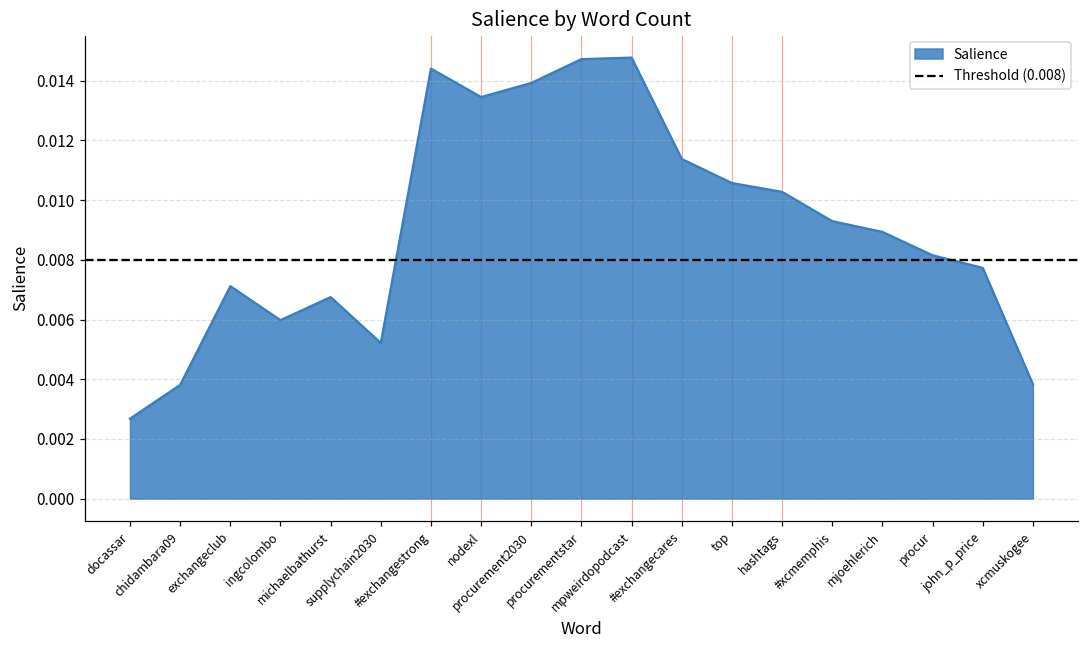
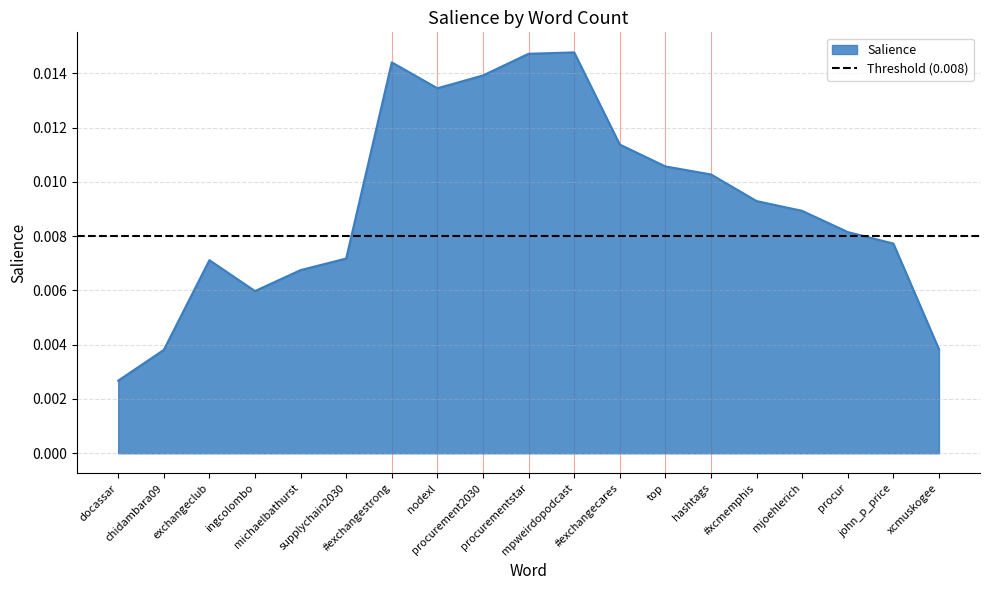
supplychain2030: 0.0052 -> 0.0072
